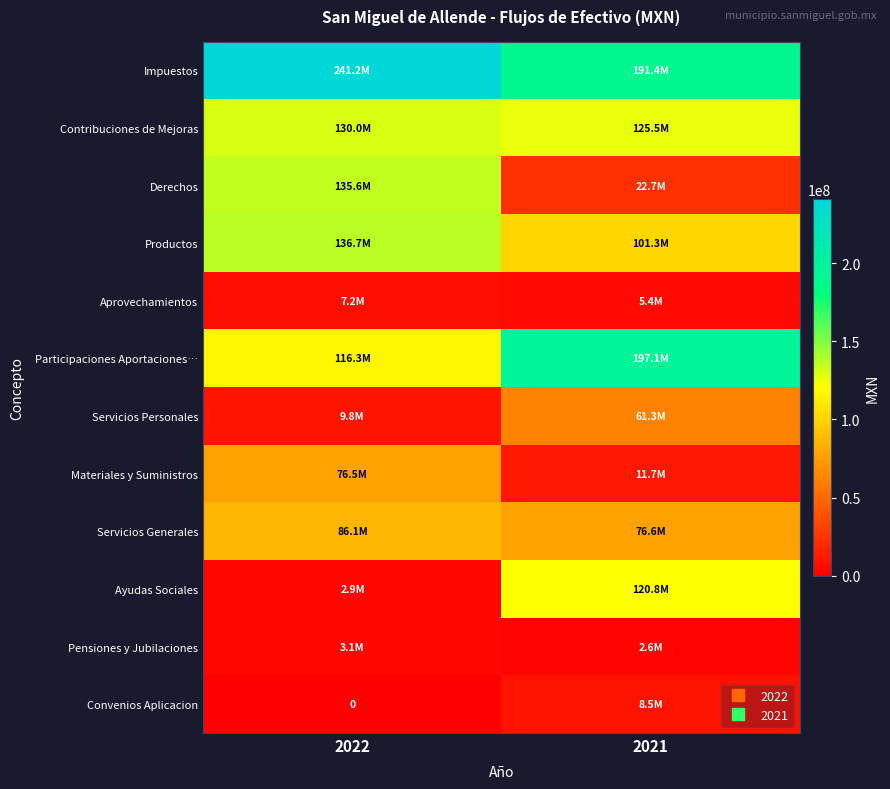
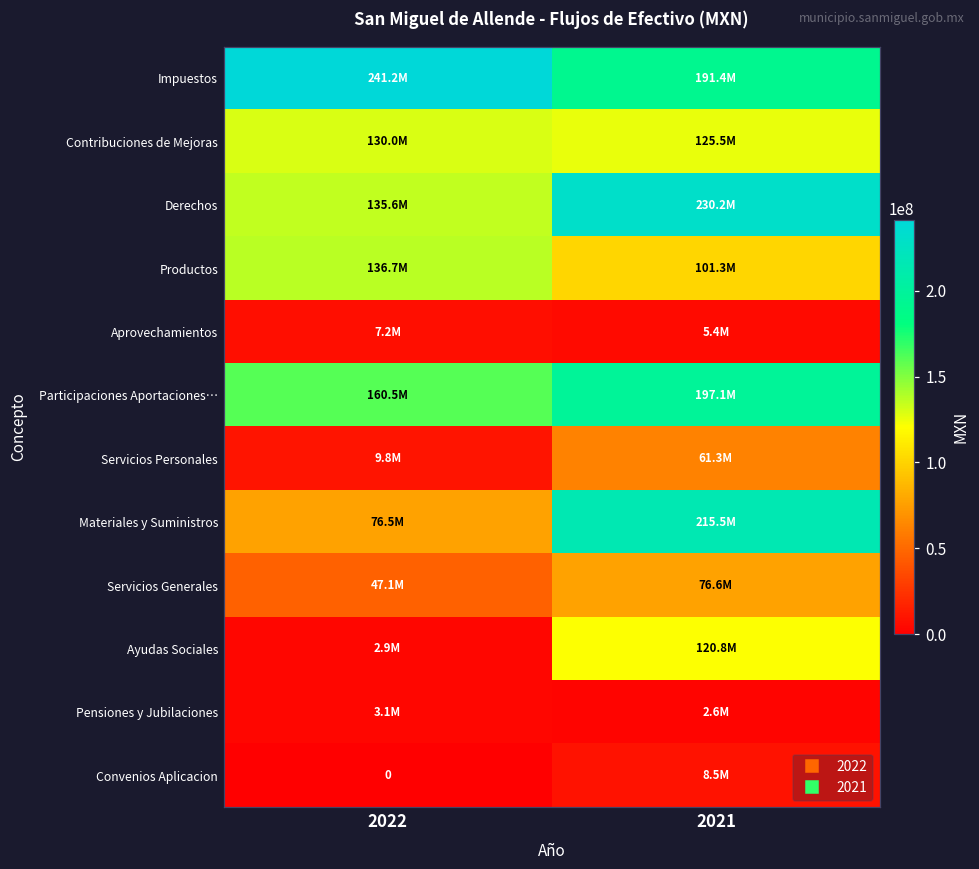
Derechos, 2021: 22.7M -> 230.2M
Participaciones Aportaciones…, 2022: 116.3M -> 160.5M
Materiales y Suministros, 2021: 11.7M -> 215.5M
Servicios Generales, 2022: 86.1M -> 47.1M
